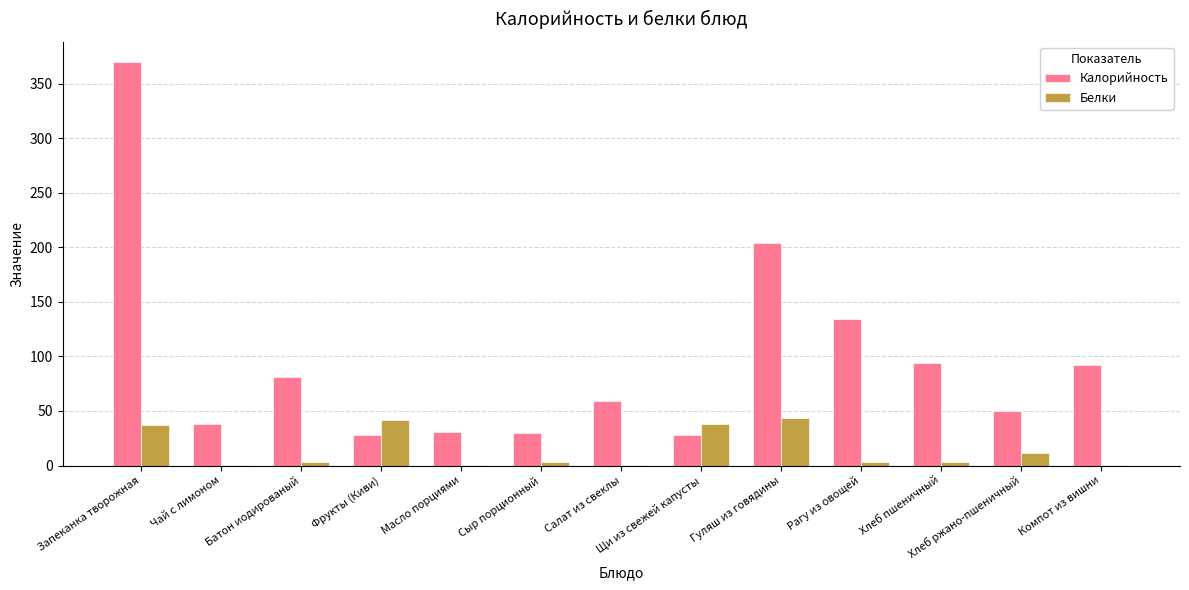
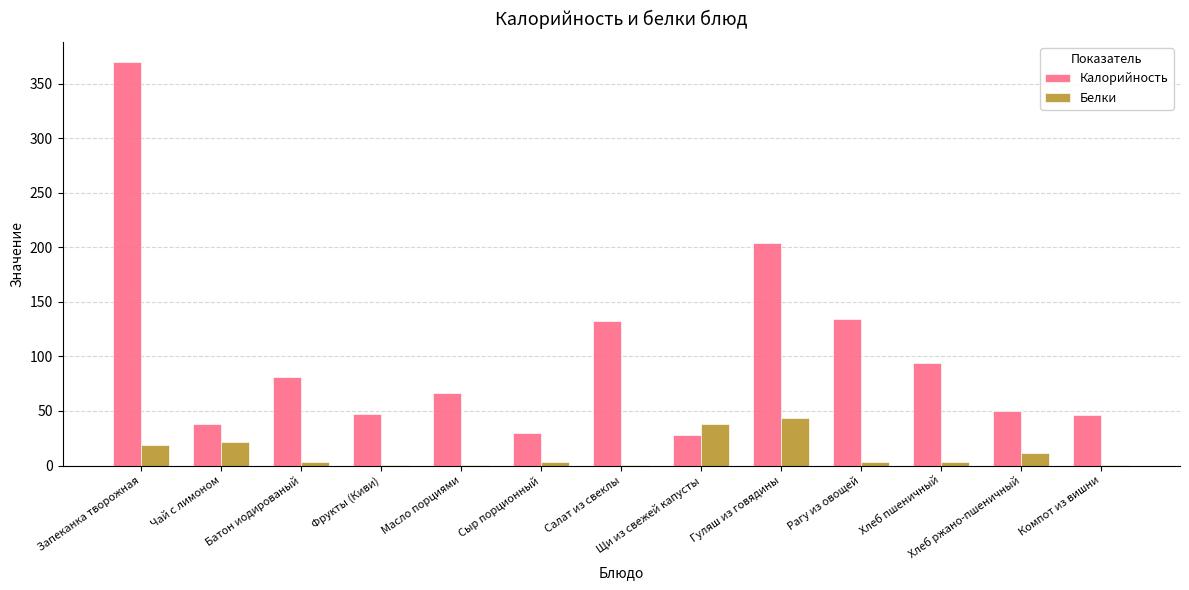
Белки, Запеканка творожная: 37 -> 19
Белки, Чай с лимоном: 0 -> 22
Калорийность, Фрукты (Киви): 28 -> 47
Белки, Фрукты (Киви): 42 -> 0
Калорийность, Масло порциями: 31 -> 66
Калорийность, Салат из свеклы: 59 -> 133
Калорийность, Компот из вишни: 92 -> 47
